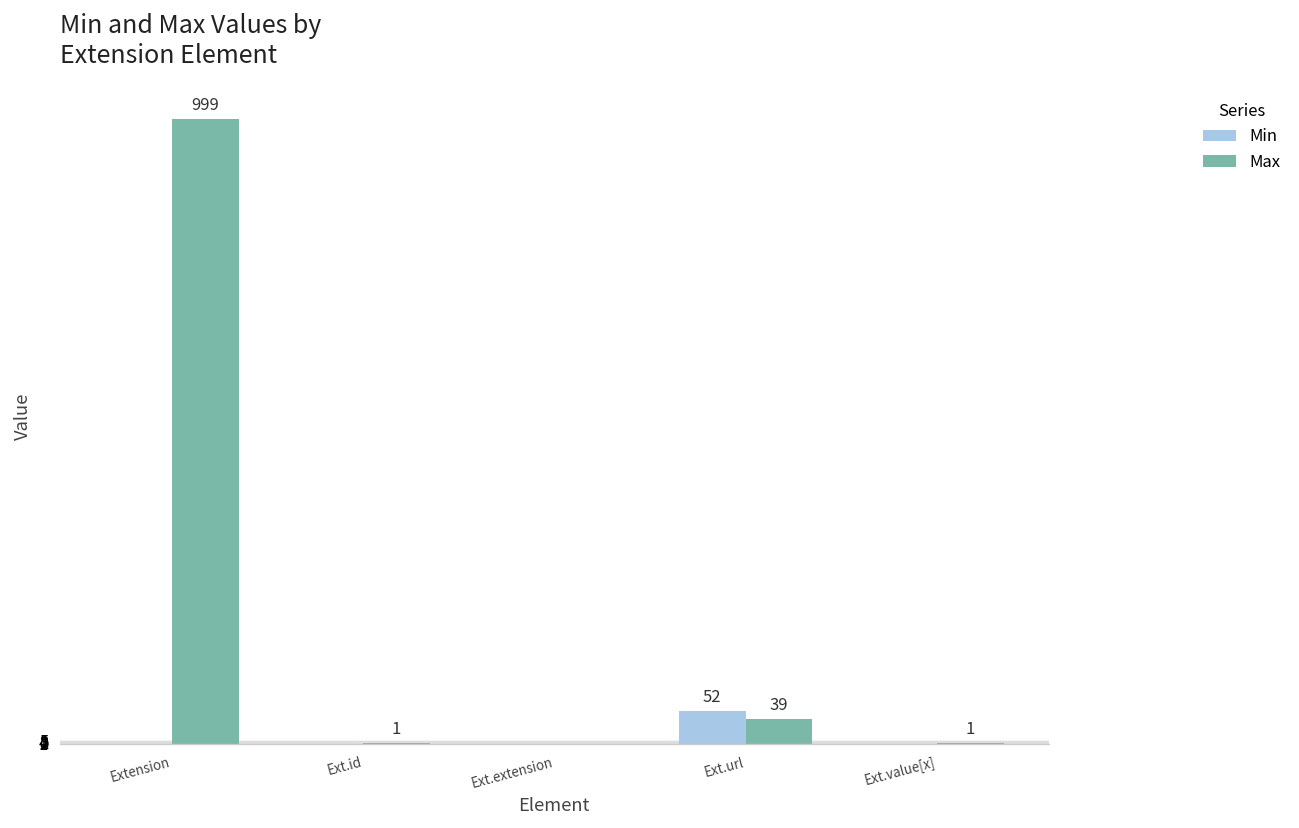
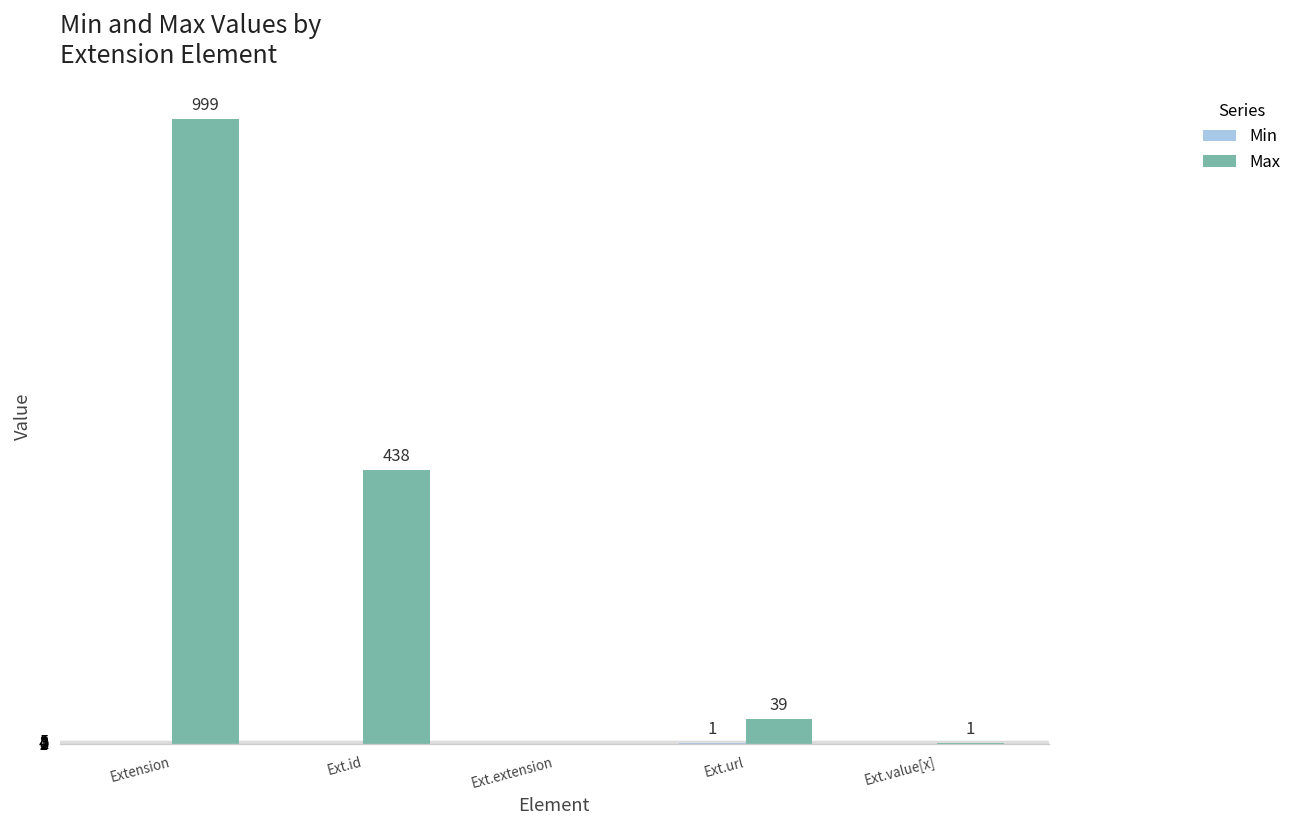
Max, Ext.id: 1 -> 438
Min, Ext.url: 52 -> 1
